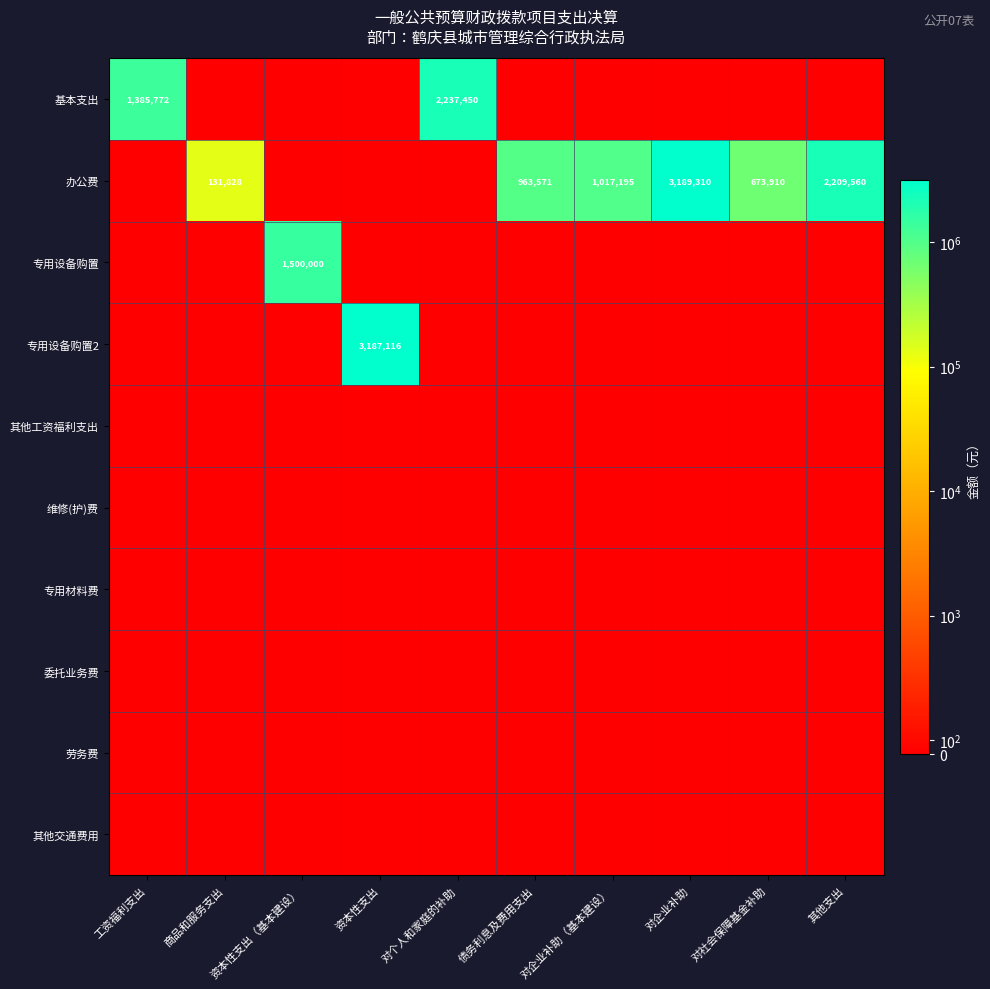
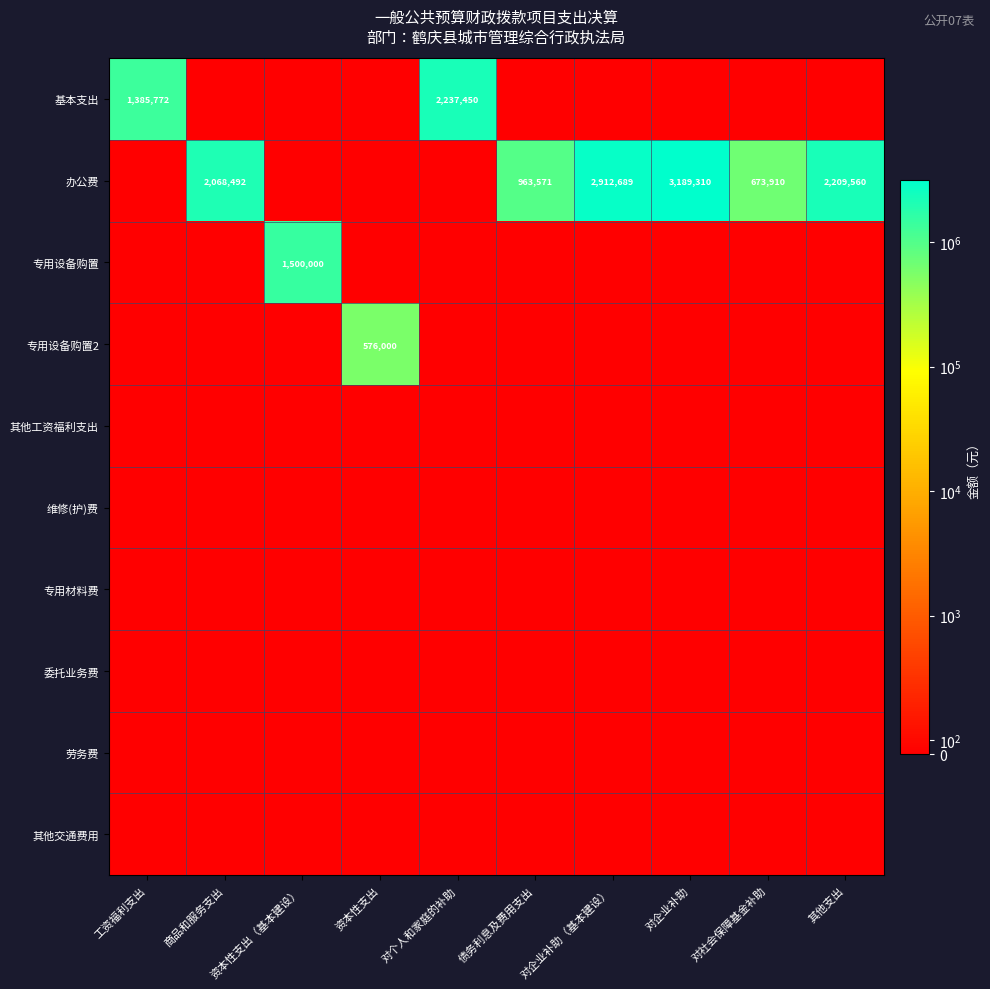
办公费, 商品和服务支出: 131,828 -> 2,068,492
办公费, 对企业补助（基本建设）: 1,017,195 -> 2,912,689
专用设备购置2, 资本性支出: 3,187,116 -> 576,000
